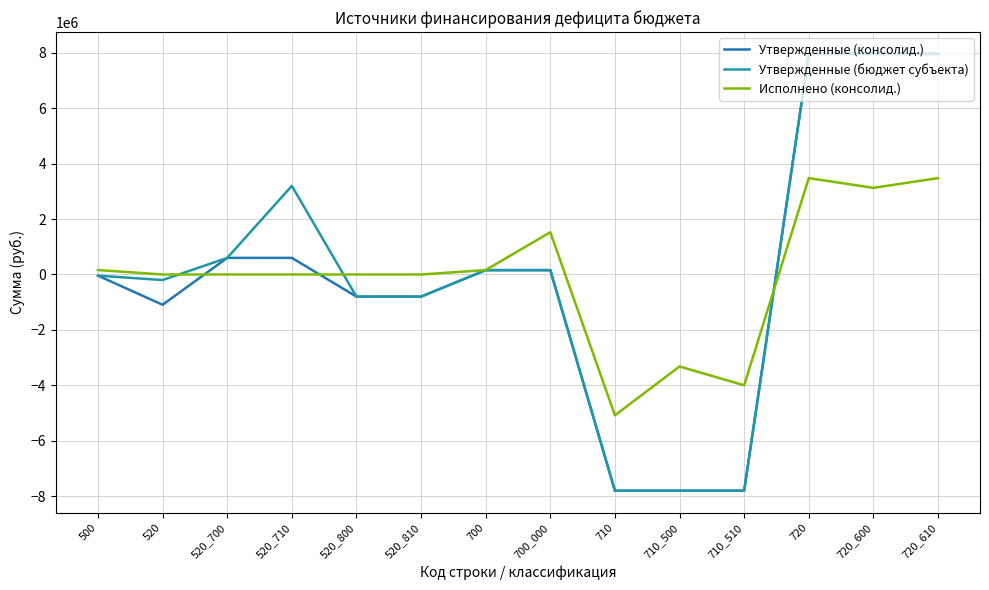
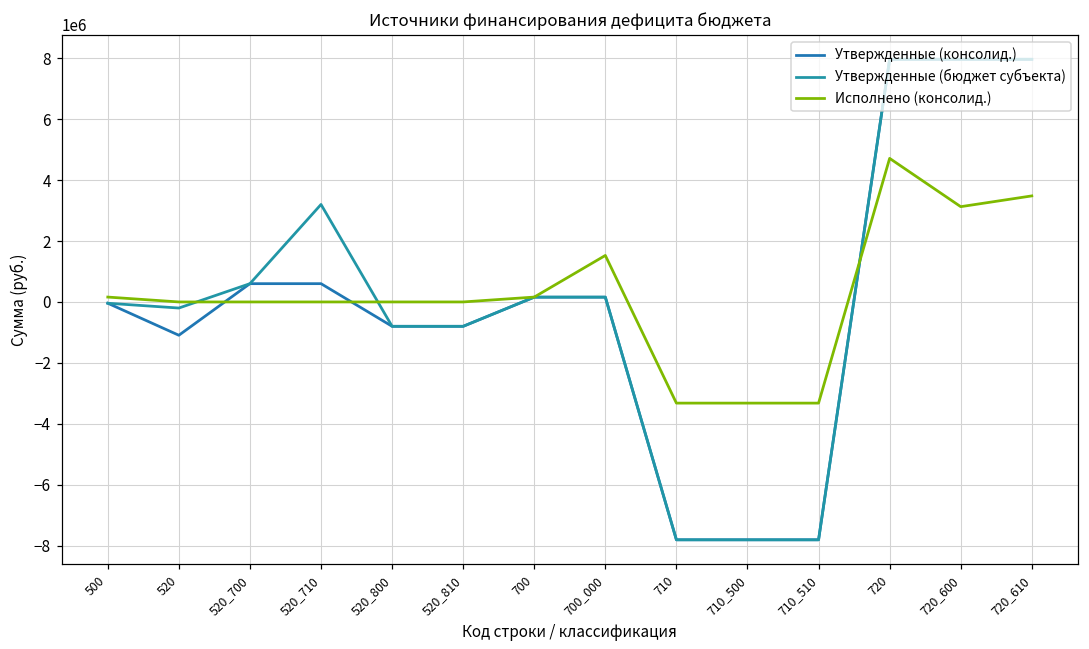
Исполнено (консолид.), 710: -5100000 -> -3300000
Исполнено (консолид.), 710_510: -4000000 -> -3300000
Исполнено (консолид.), 720: 3500000 -> 4700000
